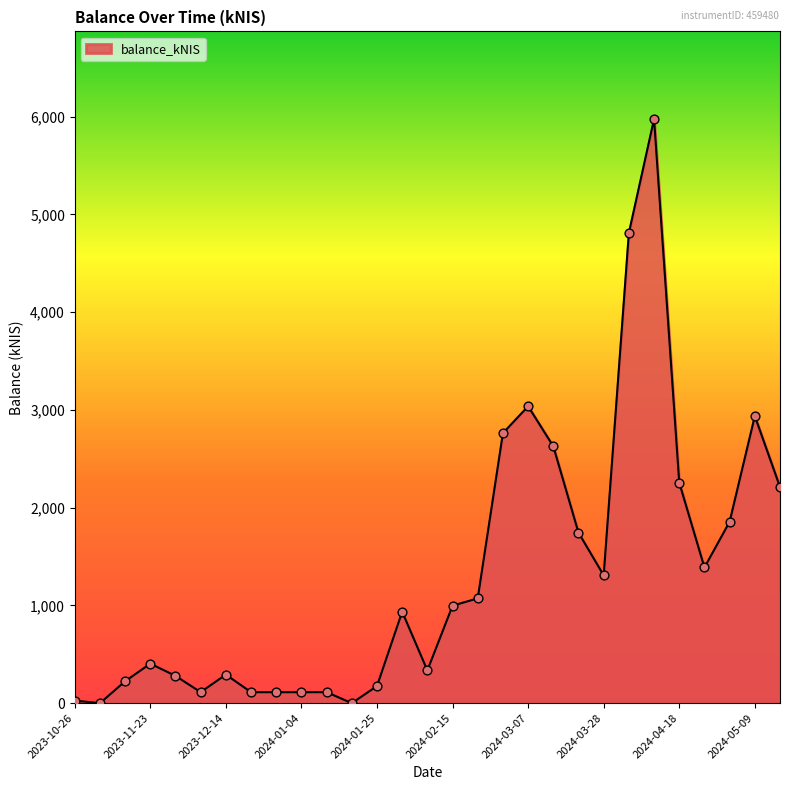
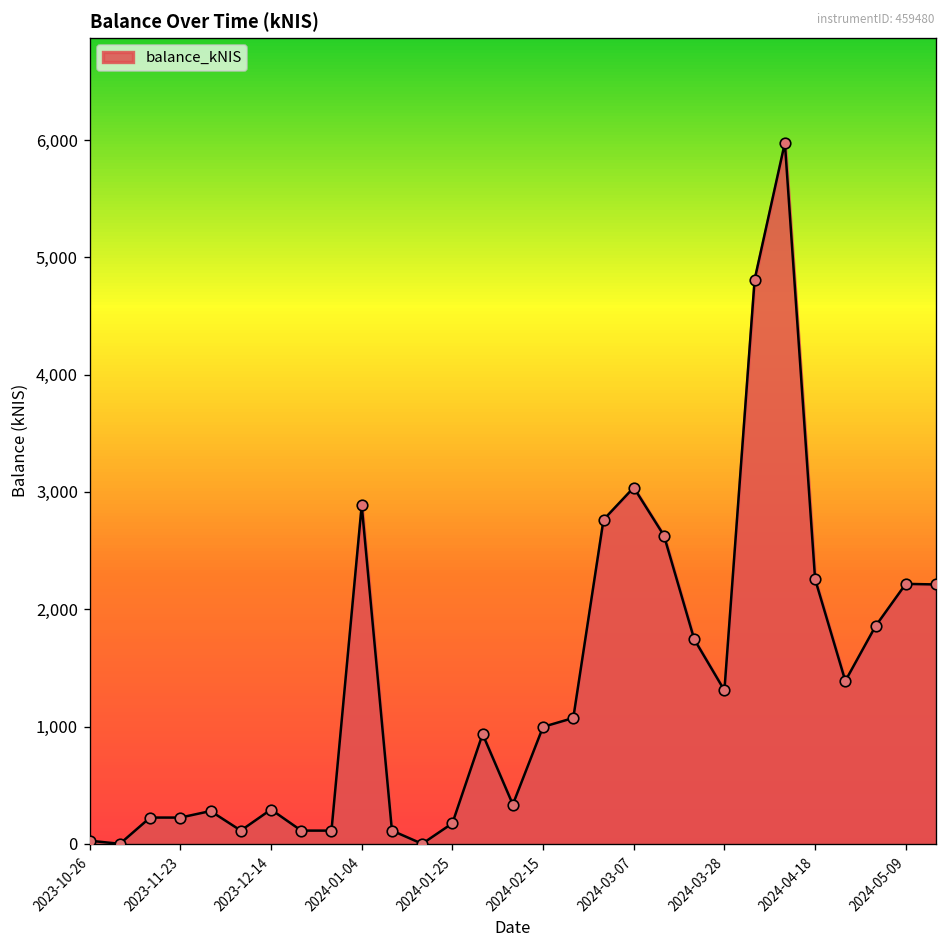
2023-11-23: 400 -> 200
2024-01-04: 100 -> 2,900
2024-05-09: 2,900 -> 2,200
